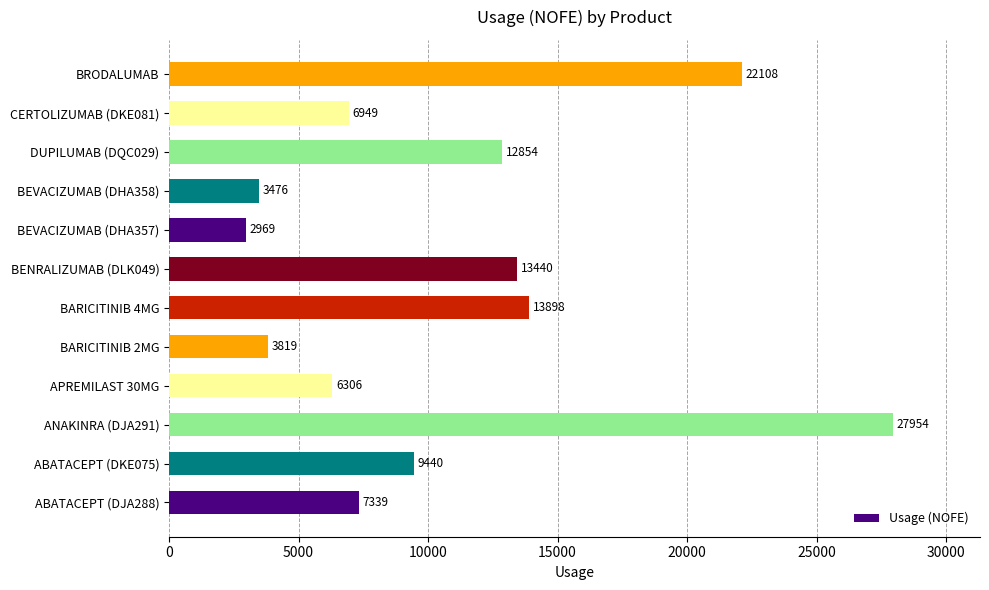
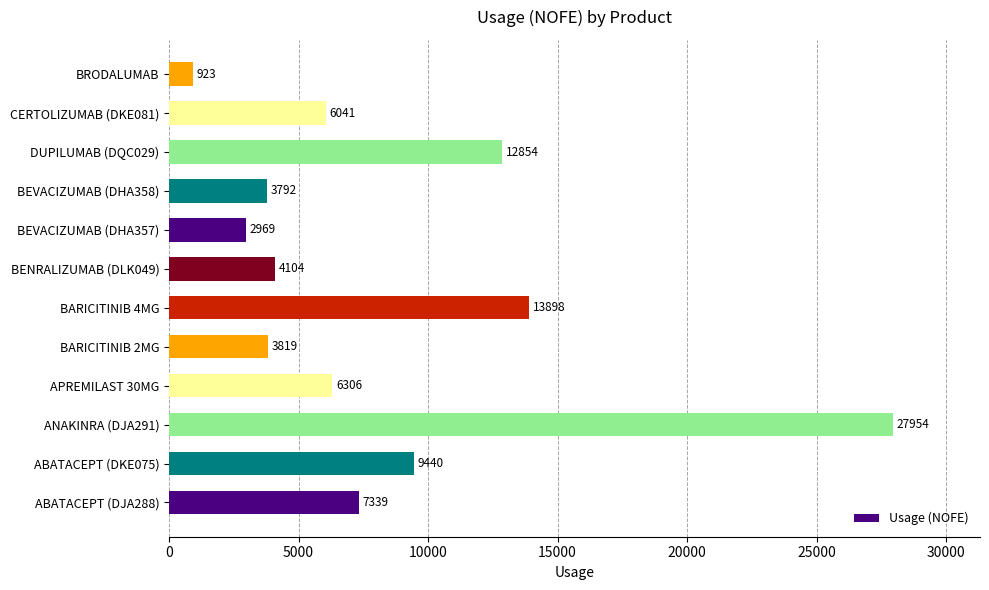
BRODALUMAB: 22108 -> 923
CERTOLIZUMAB (DKE081): 6949 -> 6041
BEVACIZUMAB (DHA358): 3476 -> 3792
BENRALIZUMAB (DLK049): 13440 -> 4104
